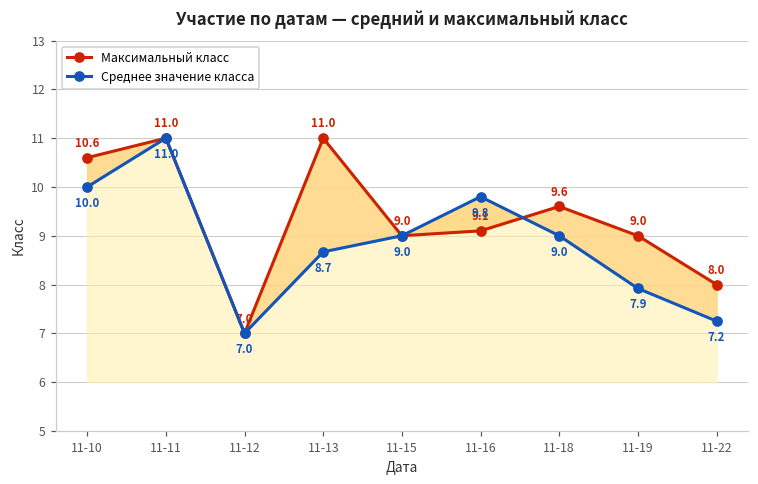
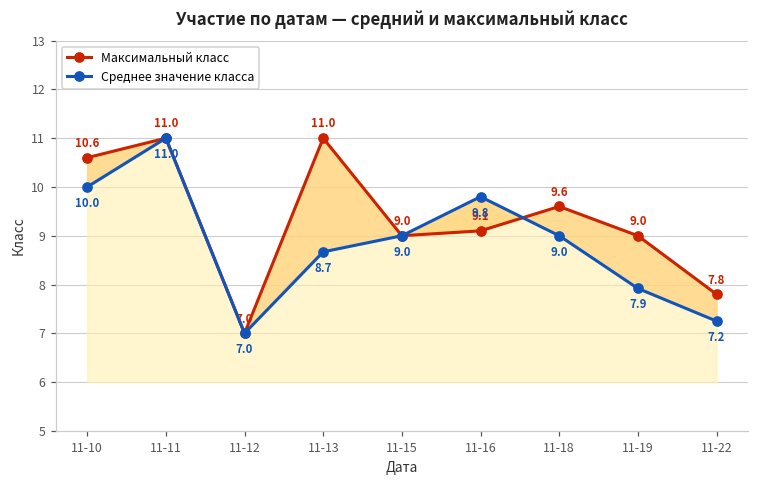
Максимальный класс, 11-22: 8.0 -> 7.8
